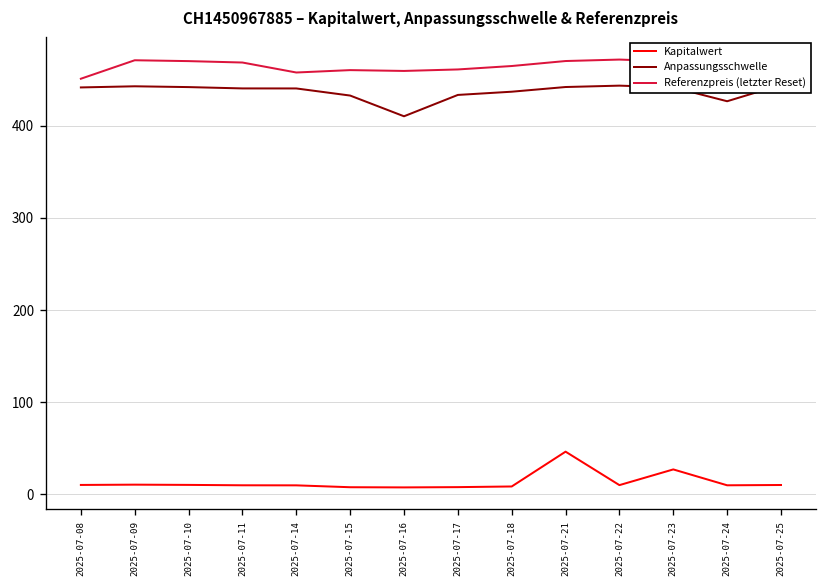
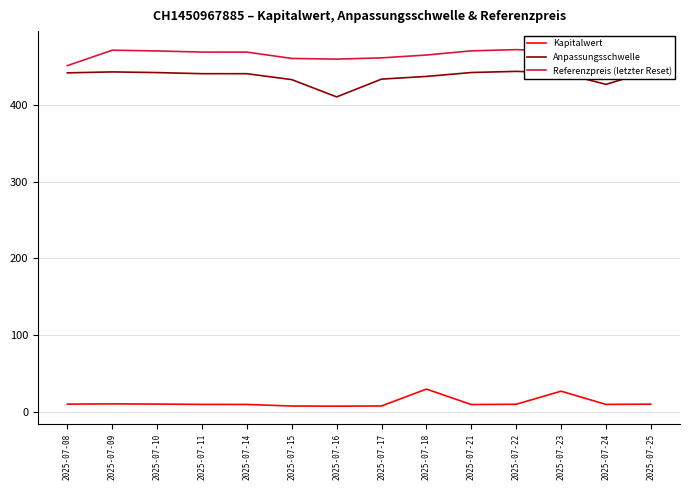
Referenzpreis (letzter Reset), 2025-07-14: 460 -> 470
Kapitalwert, 2025-07-18: 10 -> 30
Kapitalwert, 2025-07-21: 50 -> 10
